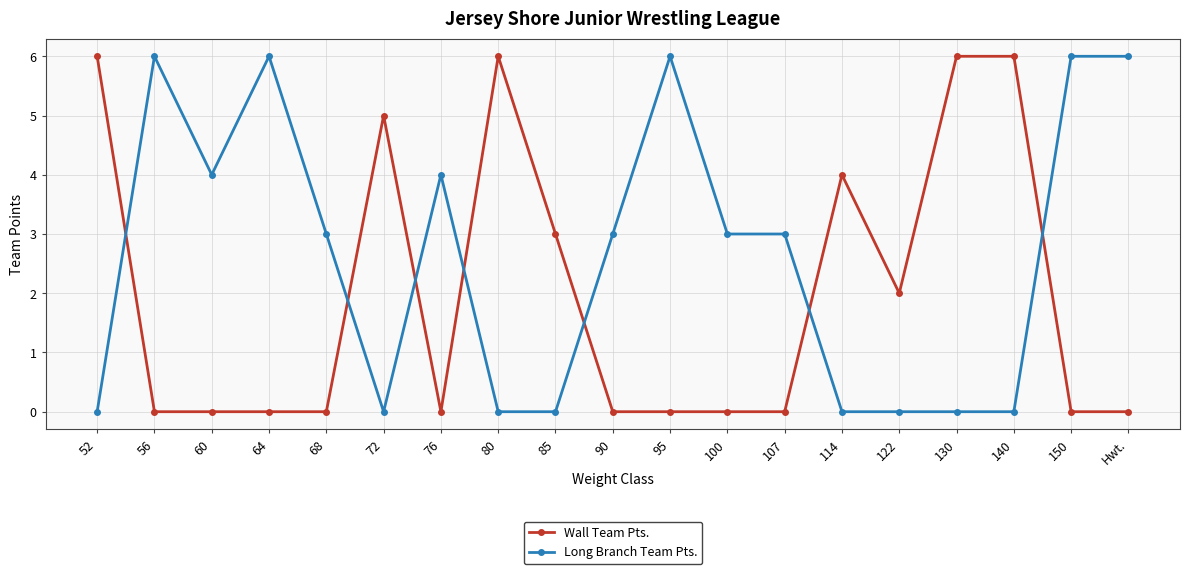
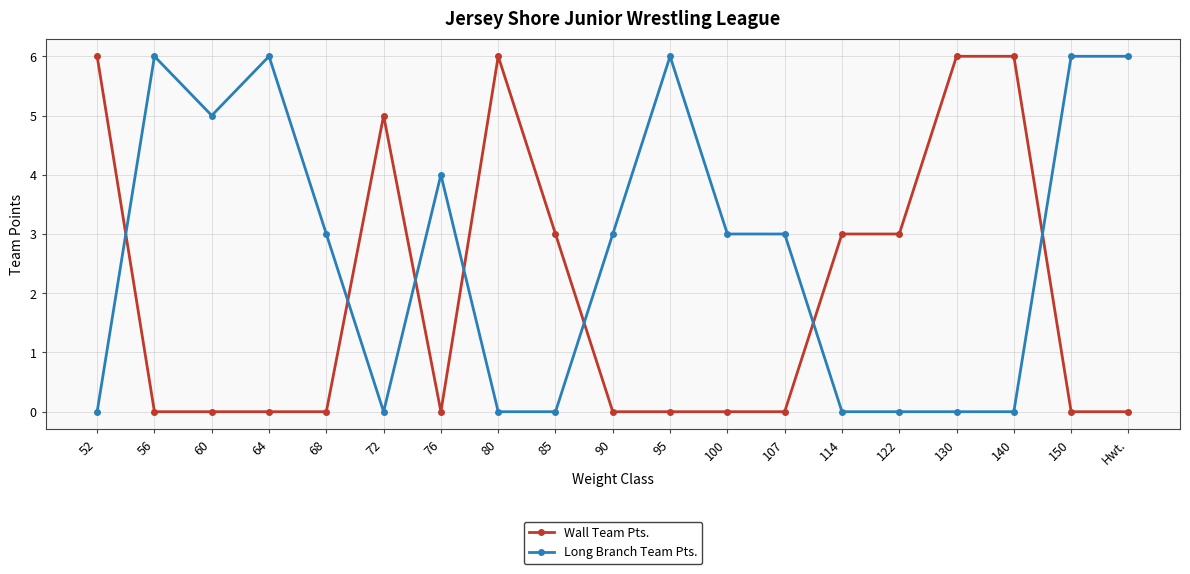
Long Branch Team Pts., 60: 4 -> 5
Wall Team Pts., 114: 4 -> 3
Wall Team Pts., 122: 2 -> 3
